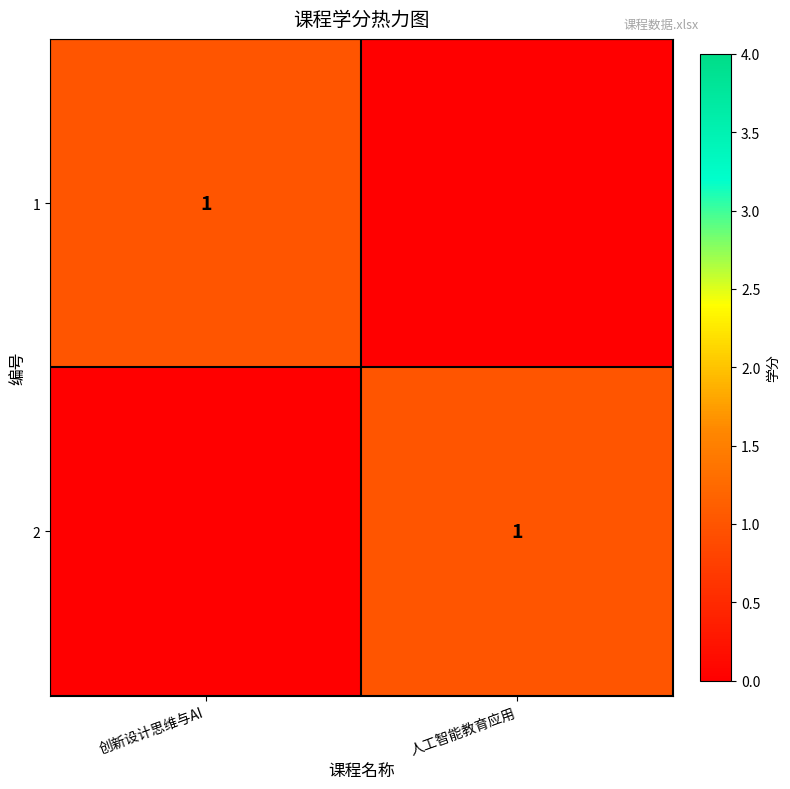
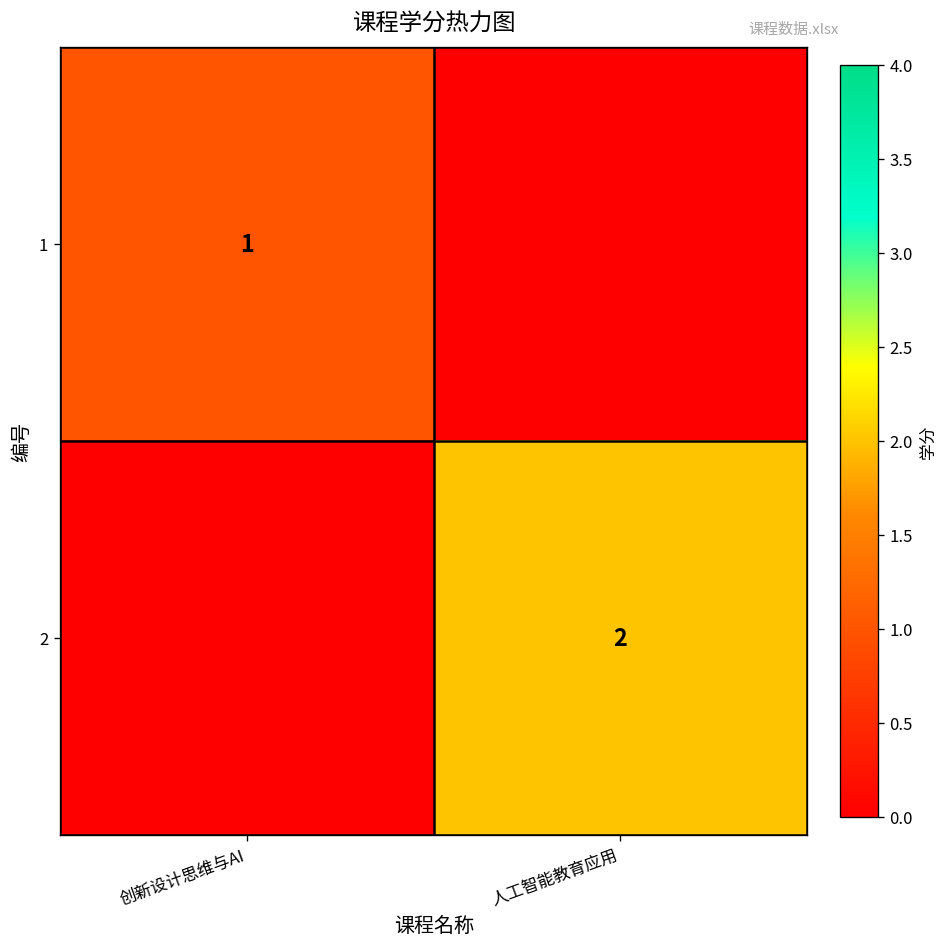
2, 人工智能教育应用: 1 -> 2
